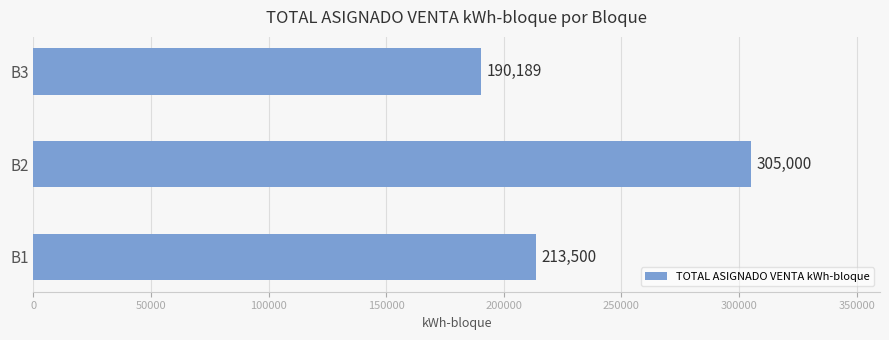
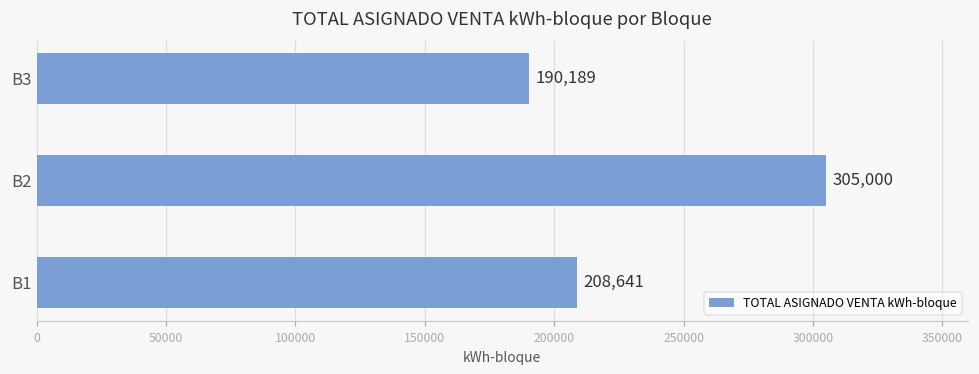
B1: 213,500 -> 208,641
